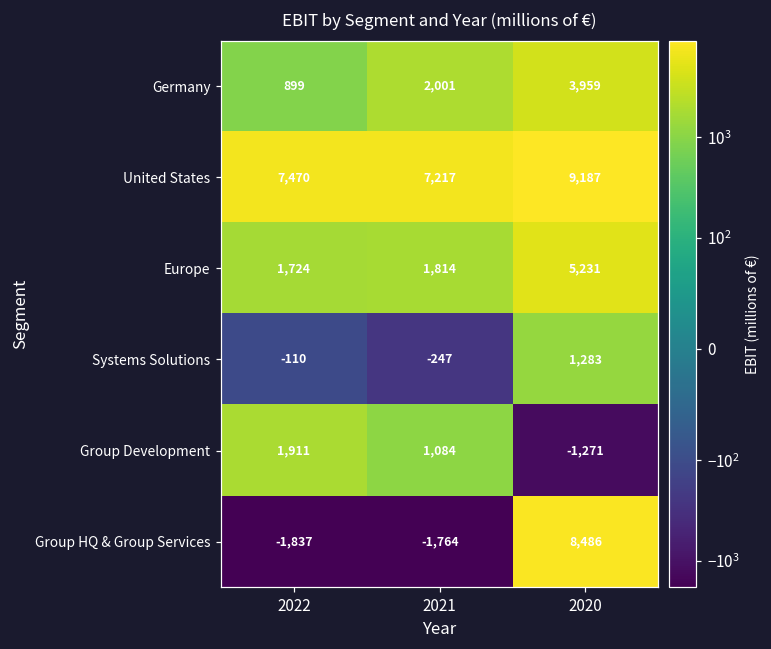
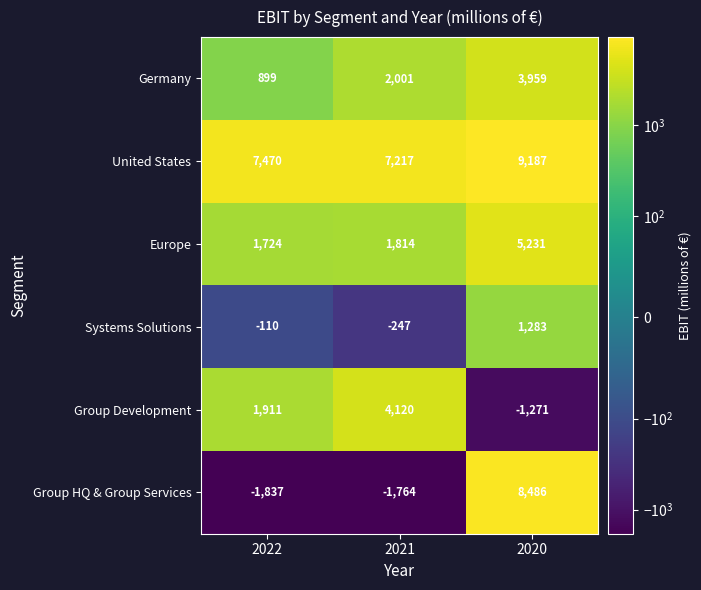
Group Development, 2021: 1,084 -> 4,120
